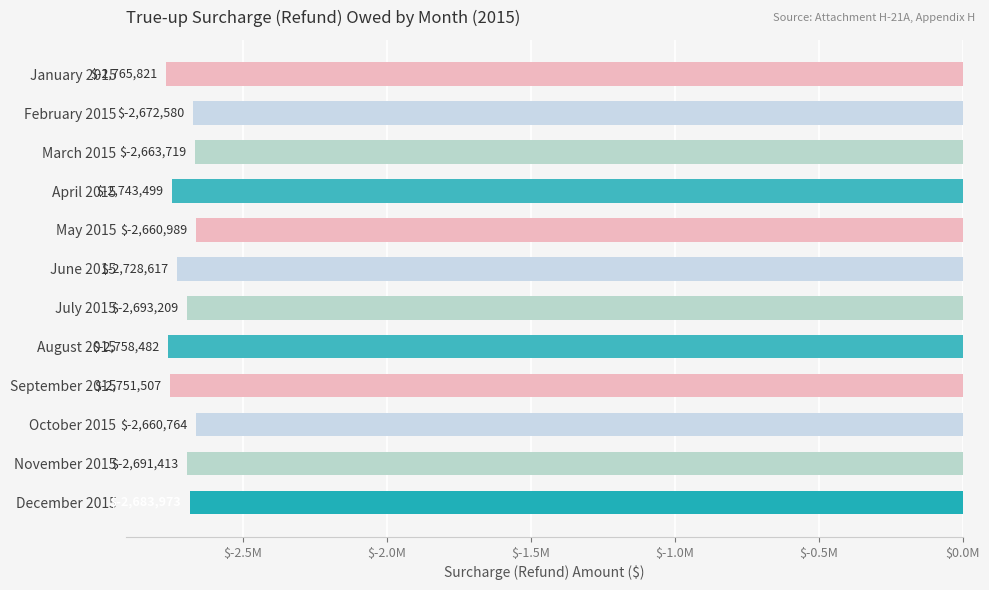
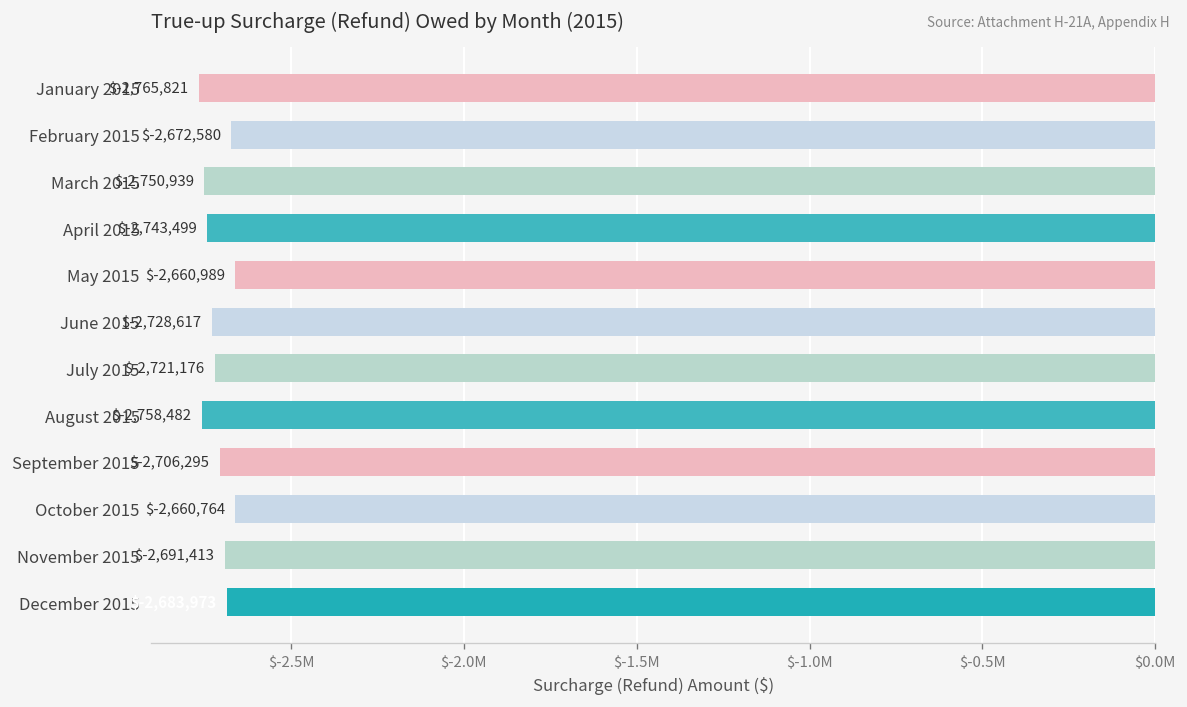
March 2015: $-2,663,719 -> $-2,750,939
July 2015: $-2,693,209 -> $-2,721,176
September 2015: $-2,751,507 -> $-2,706,295
